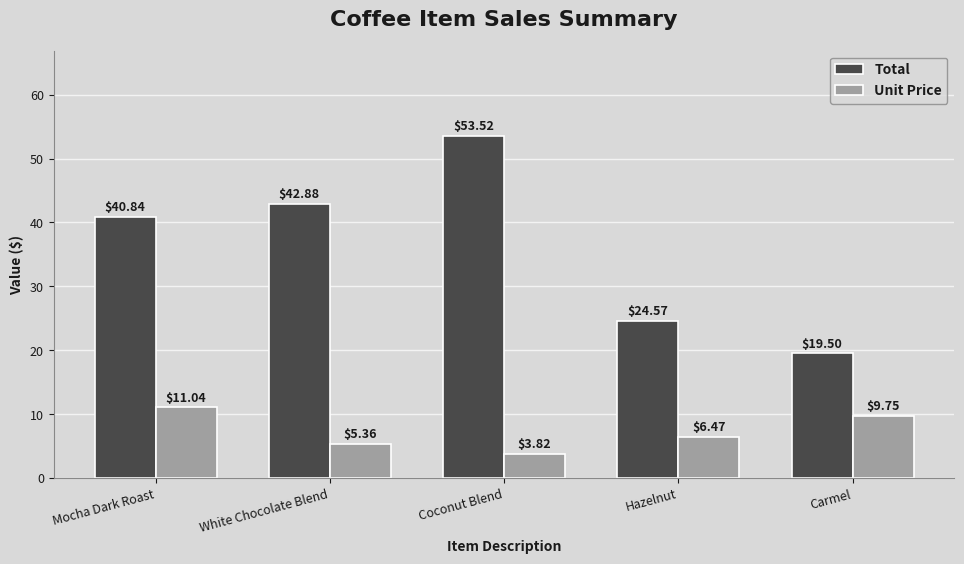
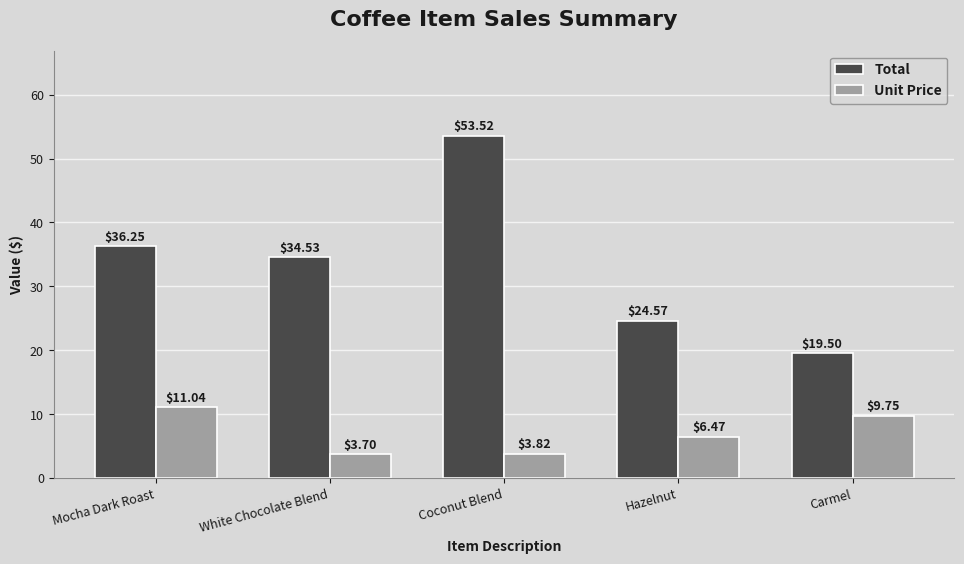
Total, Mocha Dark Roast: $40.84 -> $36.25
Total, White Chocolate Blend: $42.88 -> $34.53
Unit Price, White Chocolate Blend: $5.36 -> $3.70
